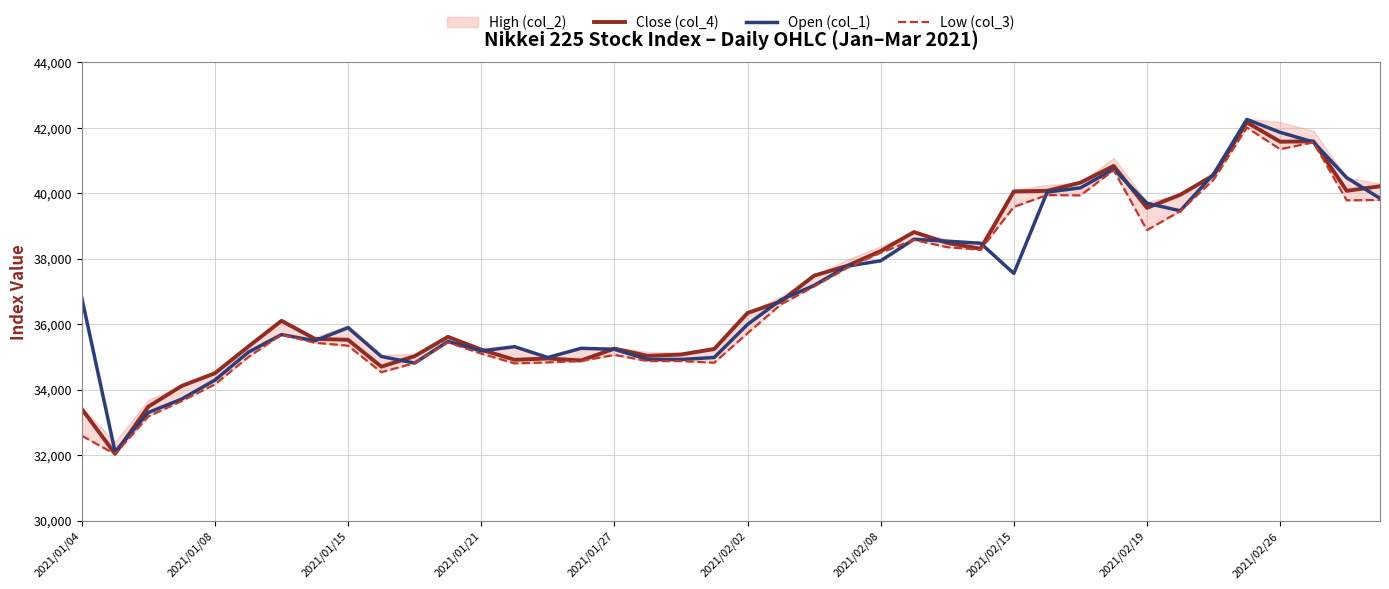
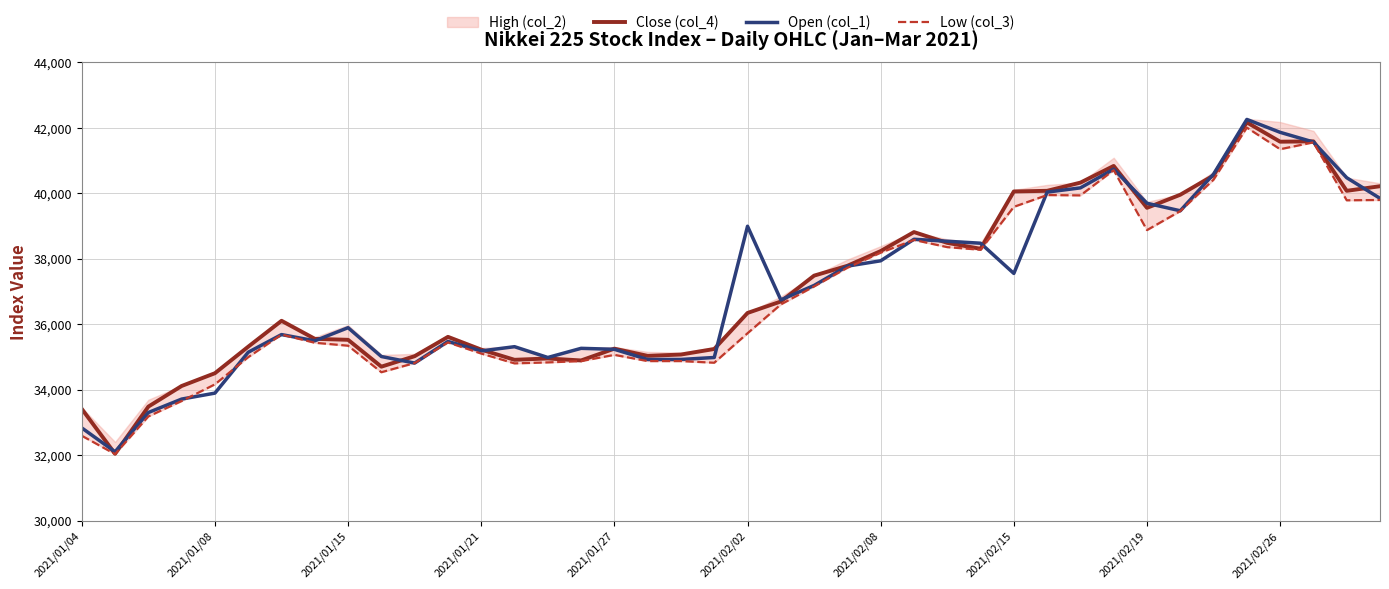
Open (col_1), 2021/01/04: 36,800 -> 32,800
Open (col_1), 2021/01/08: 34,300 -> 33,900
Open (col_1), 2021/02/02: 36,000 -> 39,000
